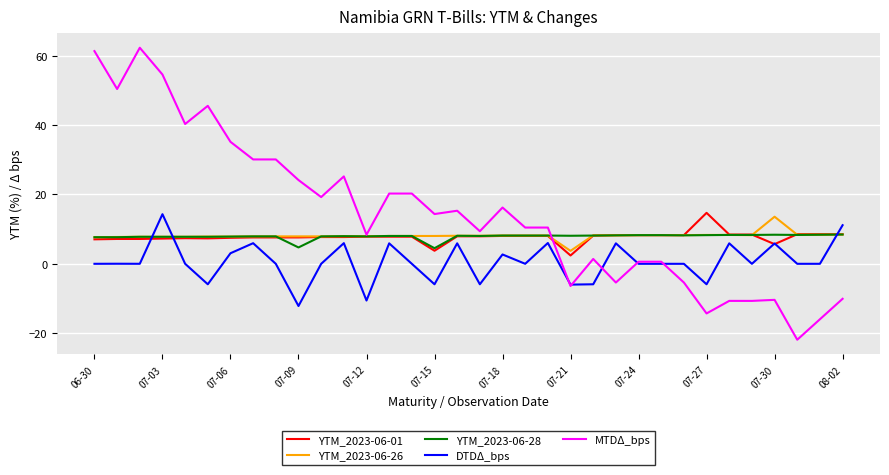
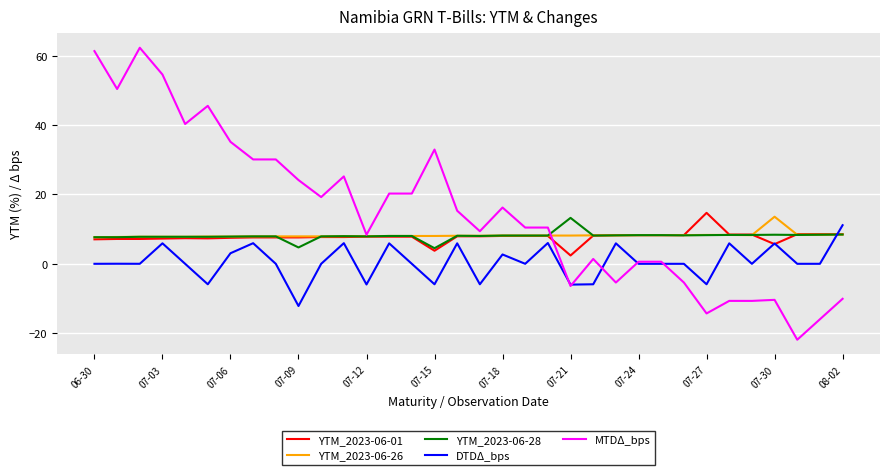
DTDΔ_bps, 07-03: 14 -> 6
DTDΔ_bps, 07-12: -11 -> -6
MTDΔ_bps, 07-15: 14 -> 33
YTM_2023-06-26, 07-21: 4 -> 8
YTM_2023-06-28, 07-21: 8 -> 13
